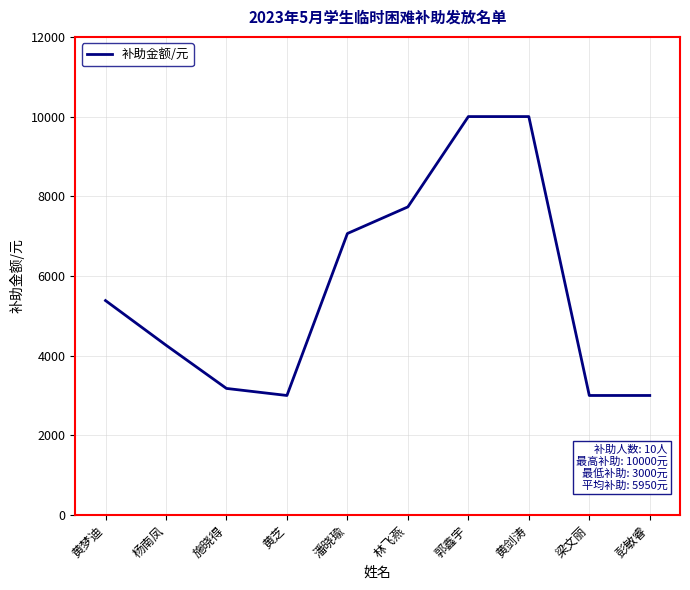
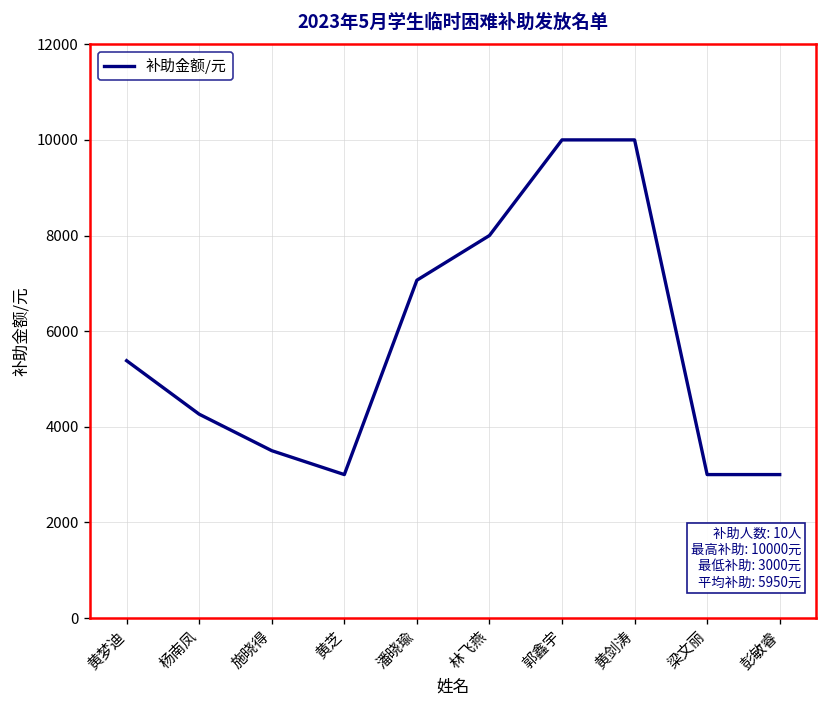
施晓得: 3200 -> 3500
林飞燕: 7700 -> 8000
